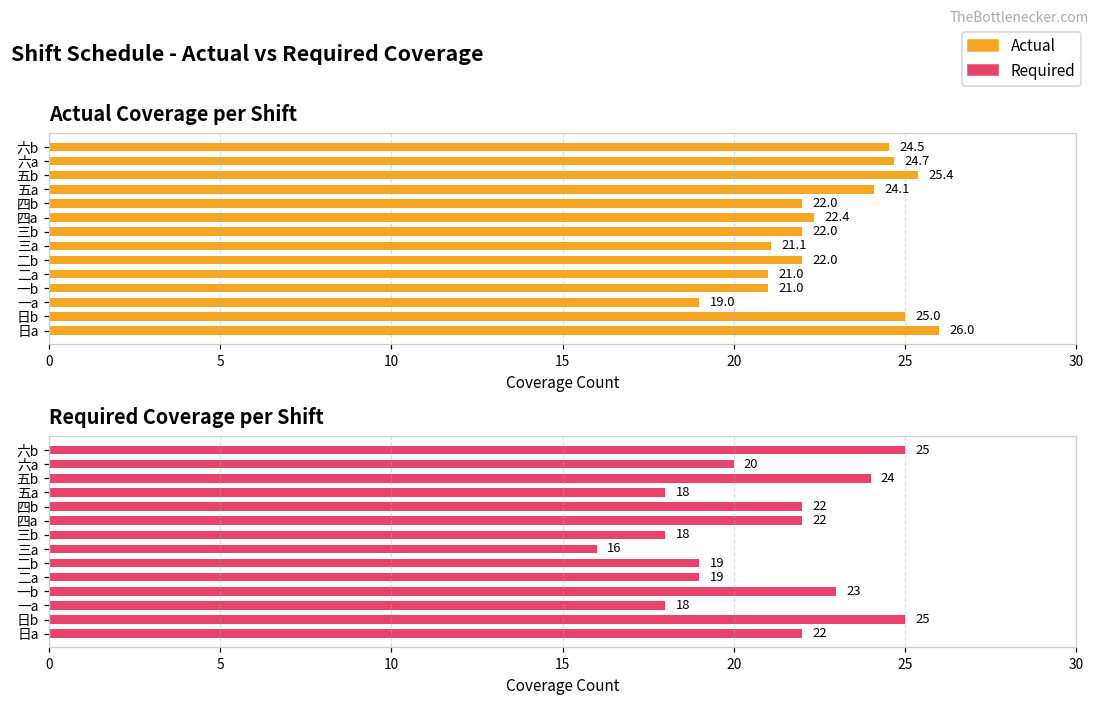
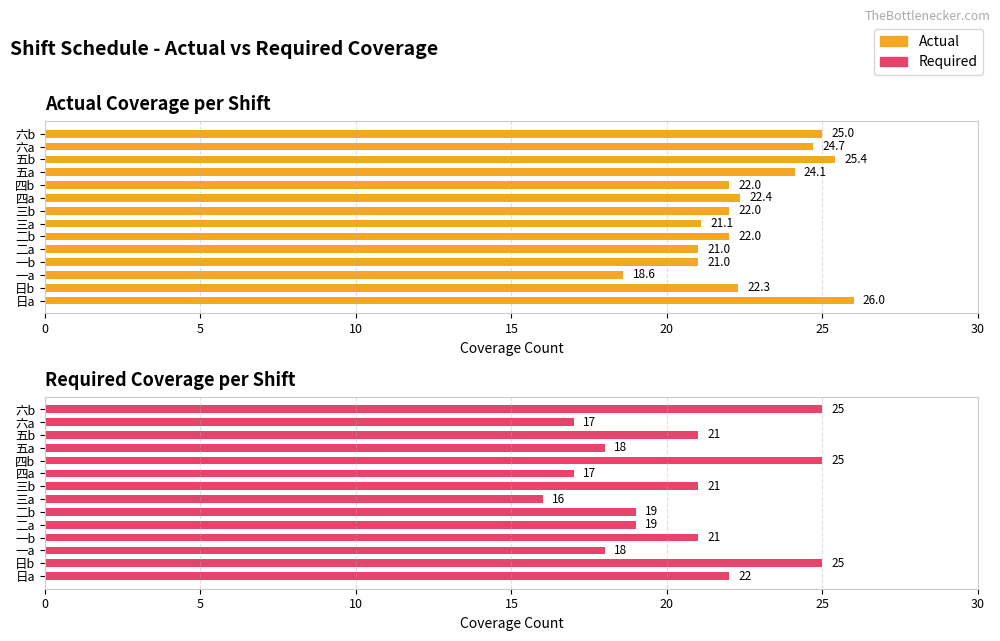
Actual Coverage per Shift, 六b: 24.5 -> 25.0
Actual Coverage per Shift, 一a: 19.0 -> 18.6
Actual Coverage per Shift, 日b: 25.0 -> 22.3
Required Coverage per Shift, 六a: 20 -> 17
Required Coverage per Shift, 五b: 24 -> 21
Required Coverage per Shift, 四b: 22 -> 25
Required Coverage per Shift, 四a: 22 -> 17
Required Coverage per Shift, 三b: 18 -> 21
Required Coverage per Shift, 一b: 23 -> 21
